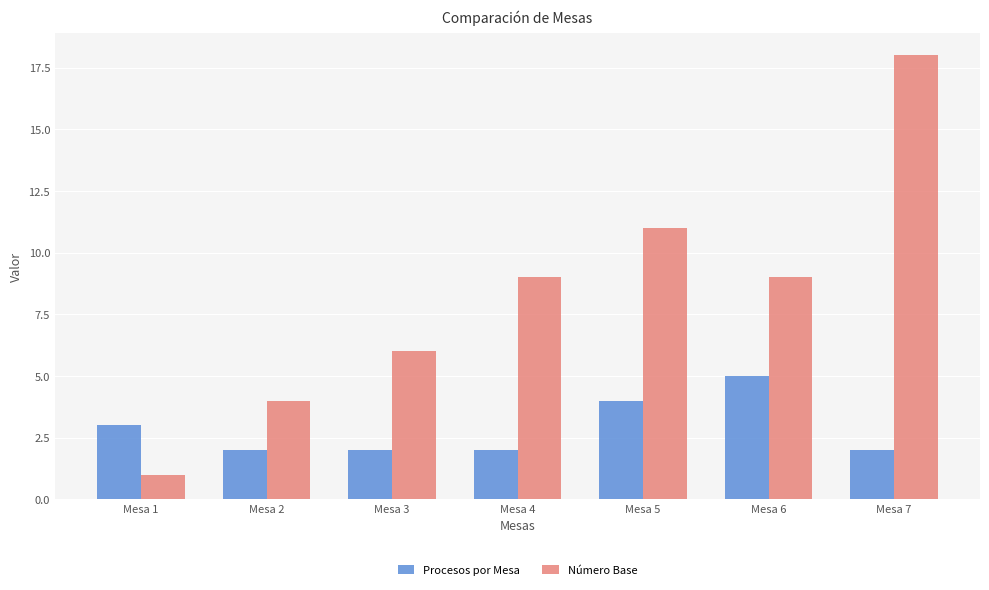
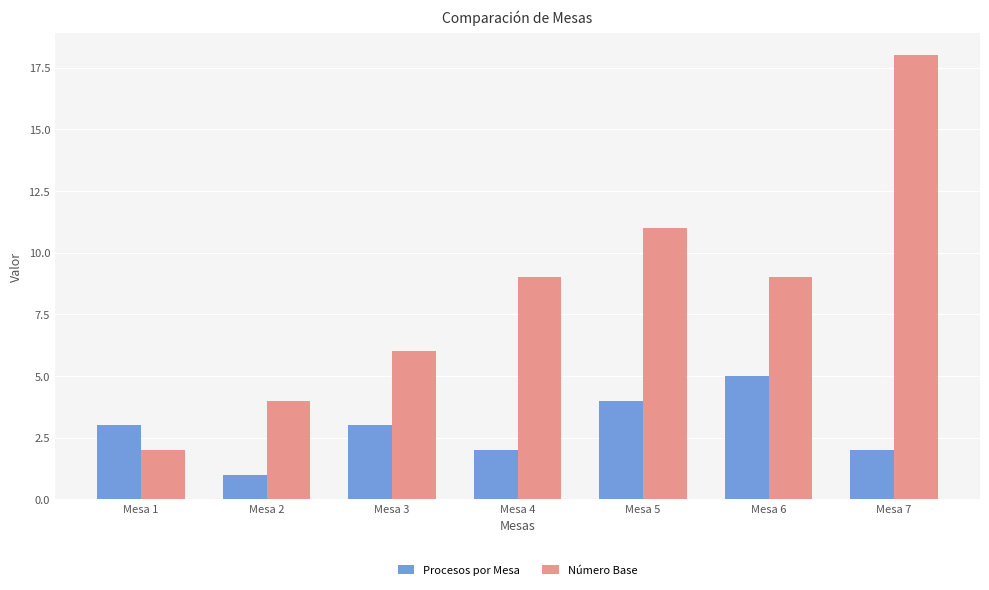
Número Base, Mesa 1: 1 -> 2
Procesos por Mesa, Mesa 2: 2 -> 1
Procesos por Mesa, Mesa 3: 2 -> 3
